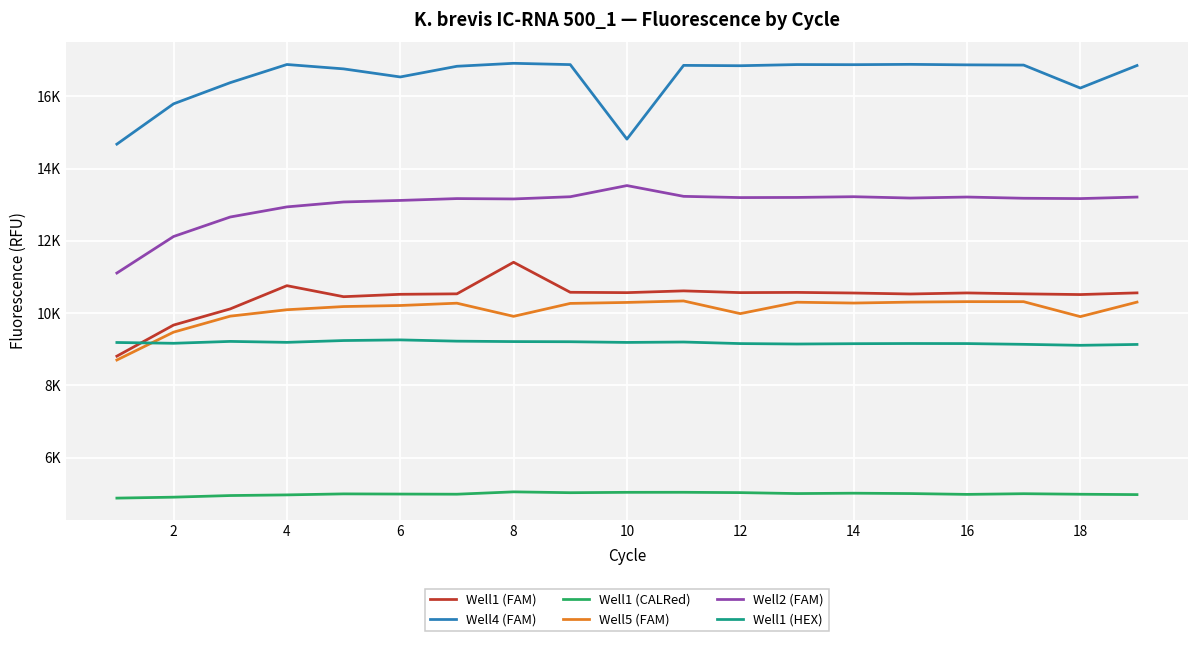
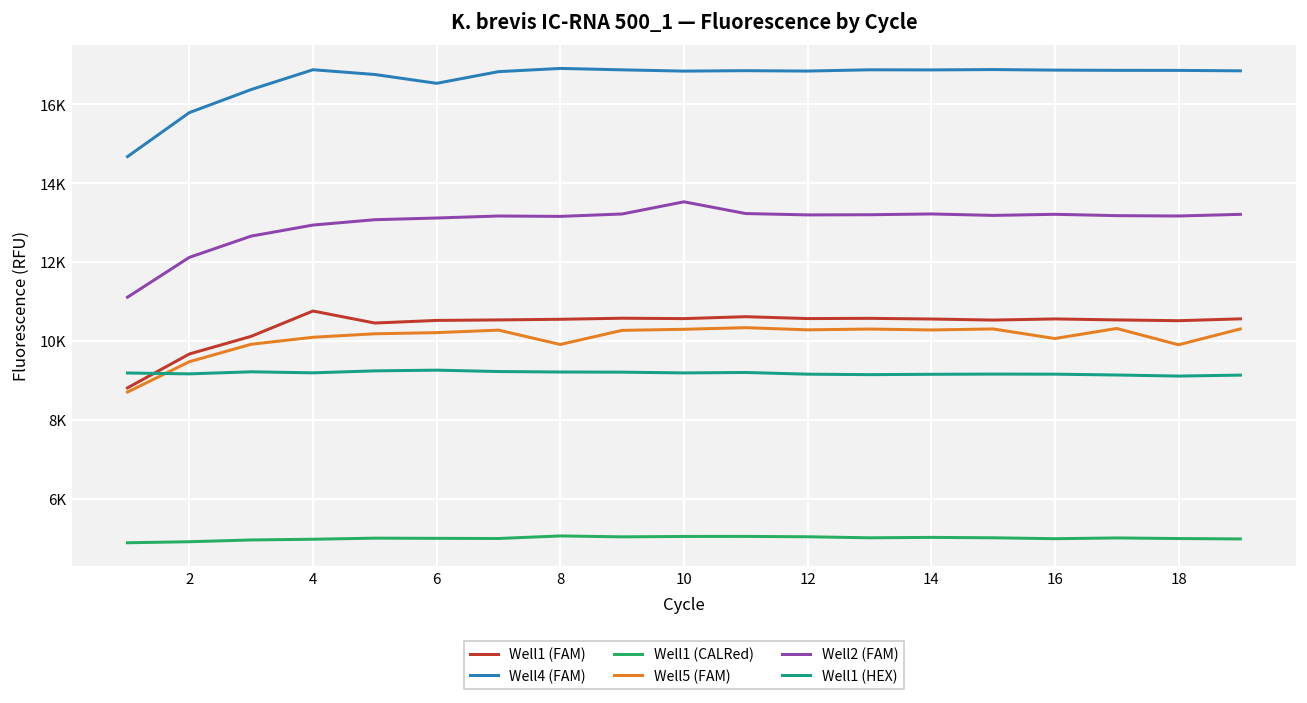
Well1 (FAM), 8: 11400 -> 10500
Well4 (FAM), 10: 14800 -> 16800
Well5 (FAM), 12: 10000 -> 10300
Well5 (FAM), 16: 10300 -> 10100
Well4 (FAM), 18: 16200 -> 16900
